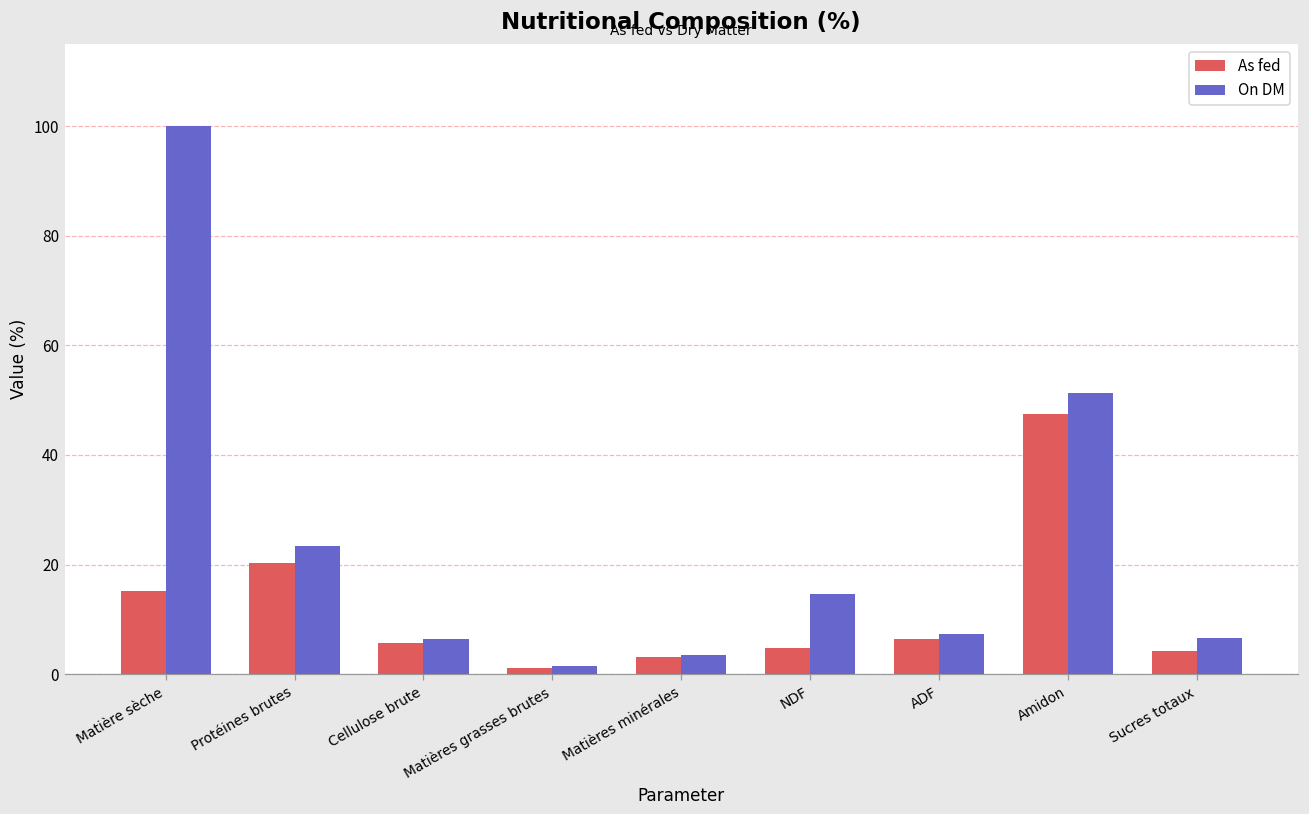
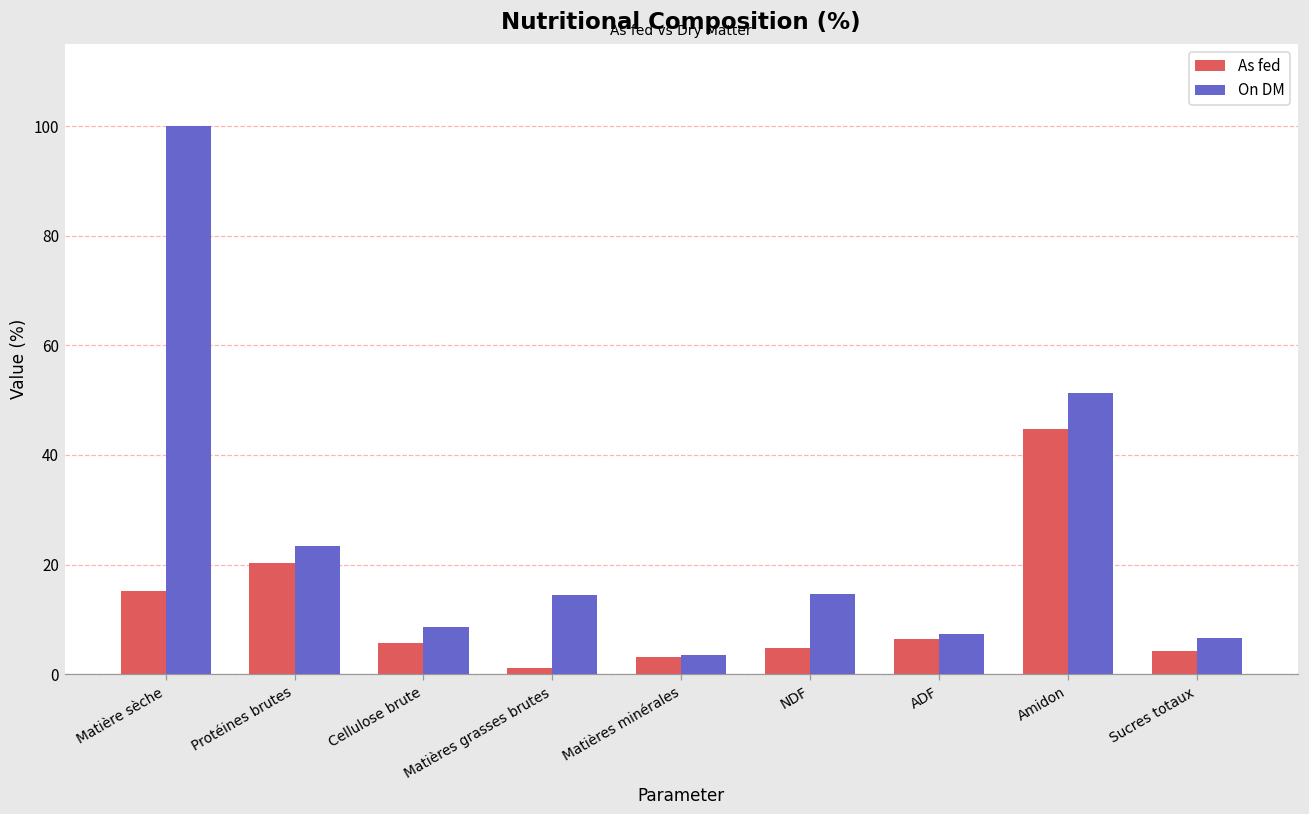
On DM, Cellulose brute: 6 -> 9
On DM, Matières grasses brutes: 1 -> 15
As fed, Amidon: 48 -> 45
